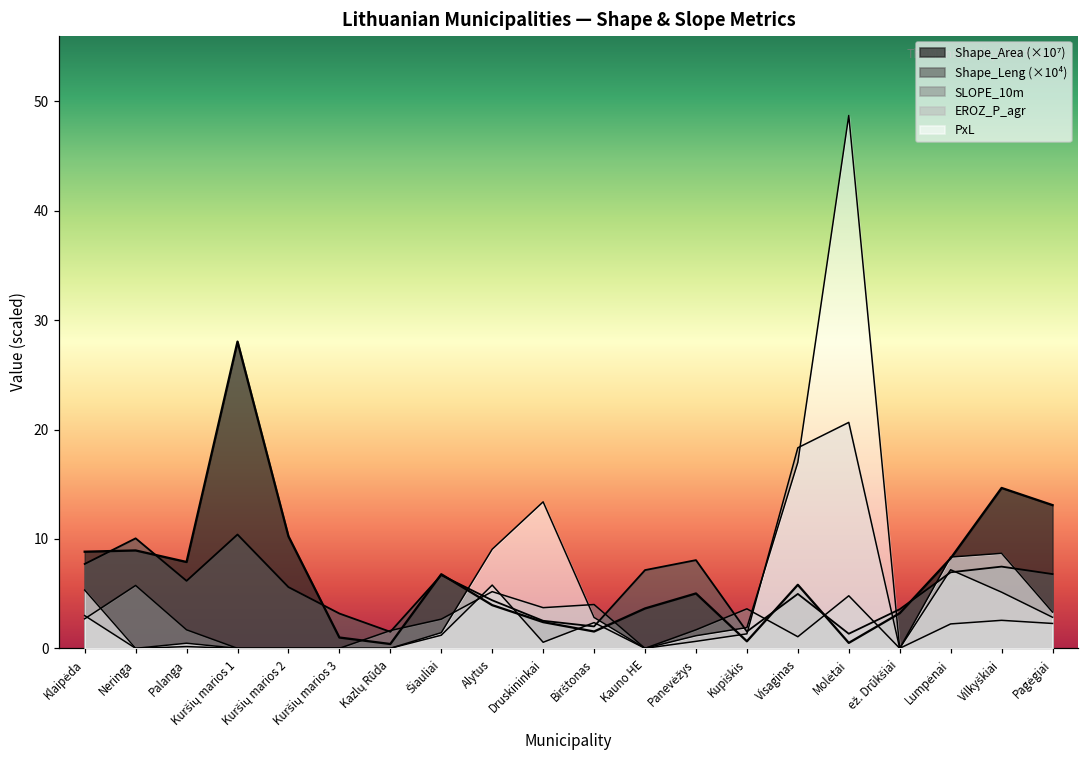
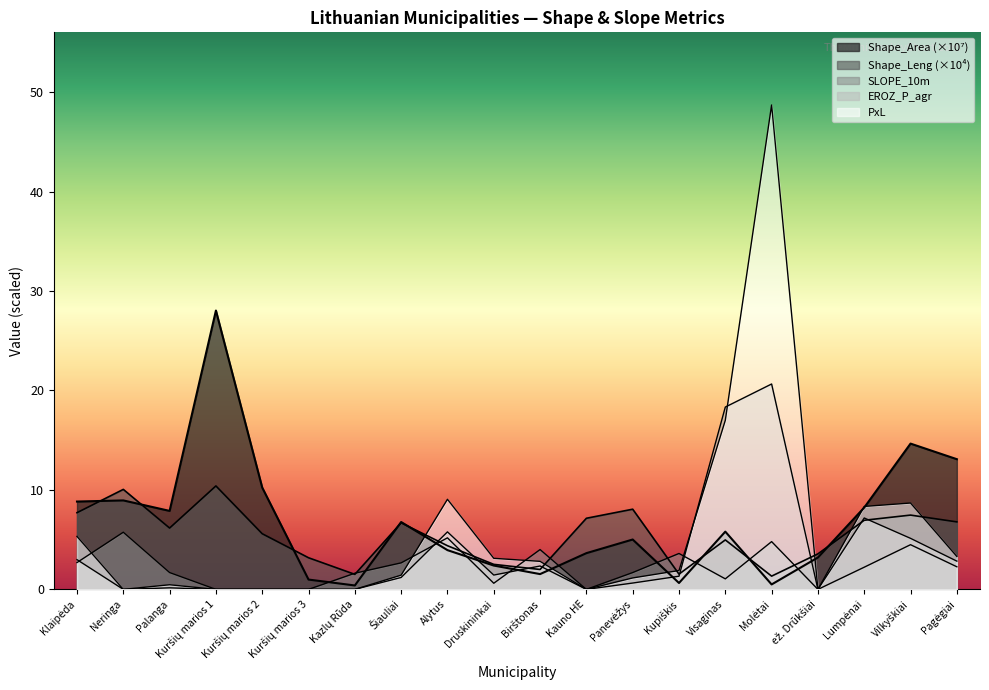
SLOPE_10m, Druskininkai: 4 -> 1
EROZ_P_agr, Druskininkai: 0.6 -> 1.4
PxL, Druskininkai: 13 -> 3
SLOPE_10m, Vilkyškiai: 3 -> 4
